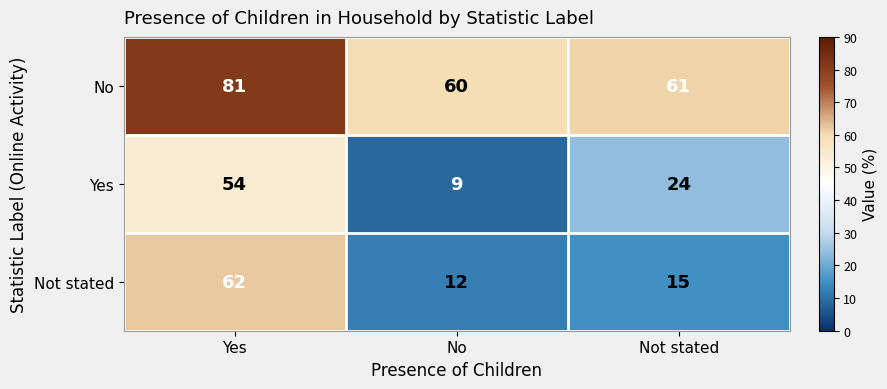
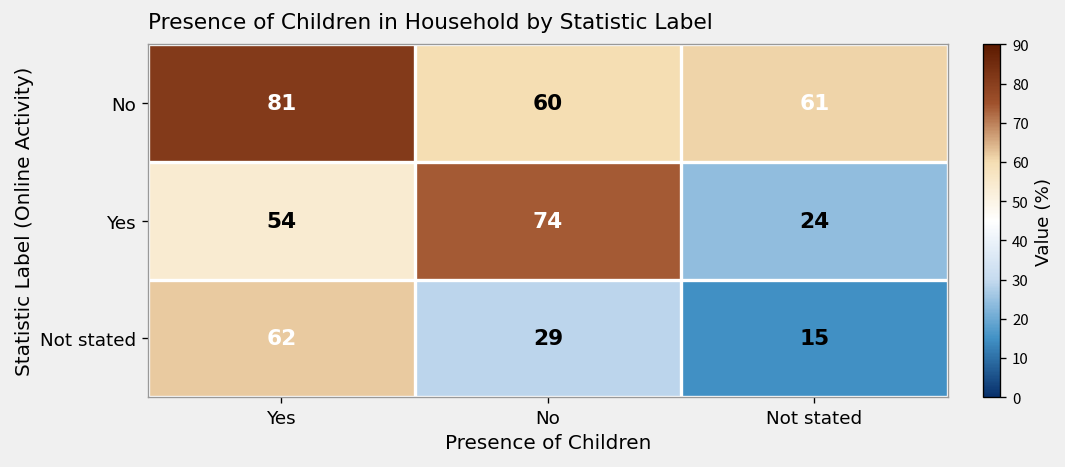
Yes, No: 9 -> 74
Not stated, No: 12 -> 29
